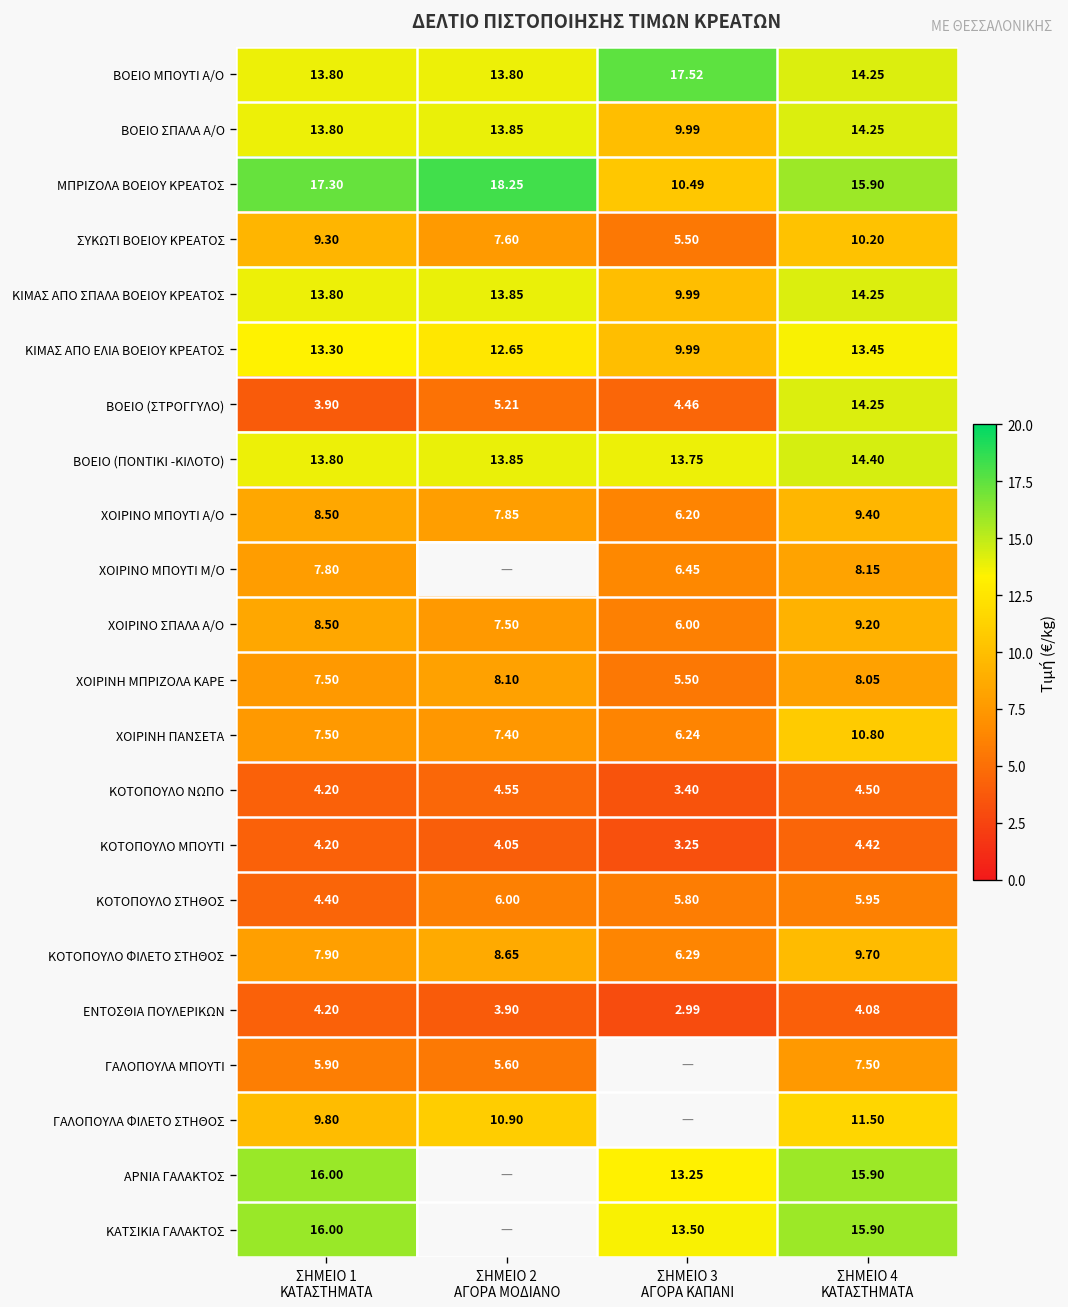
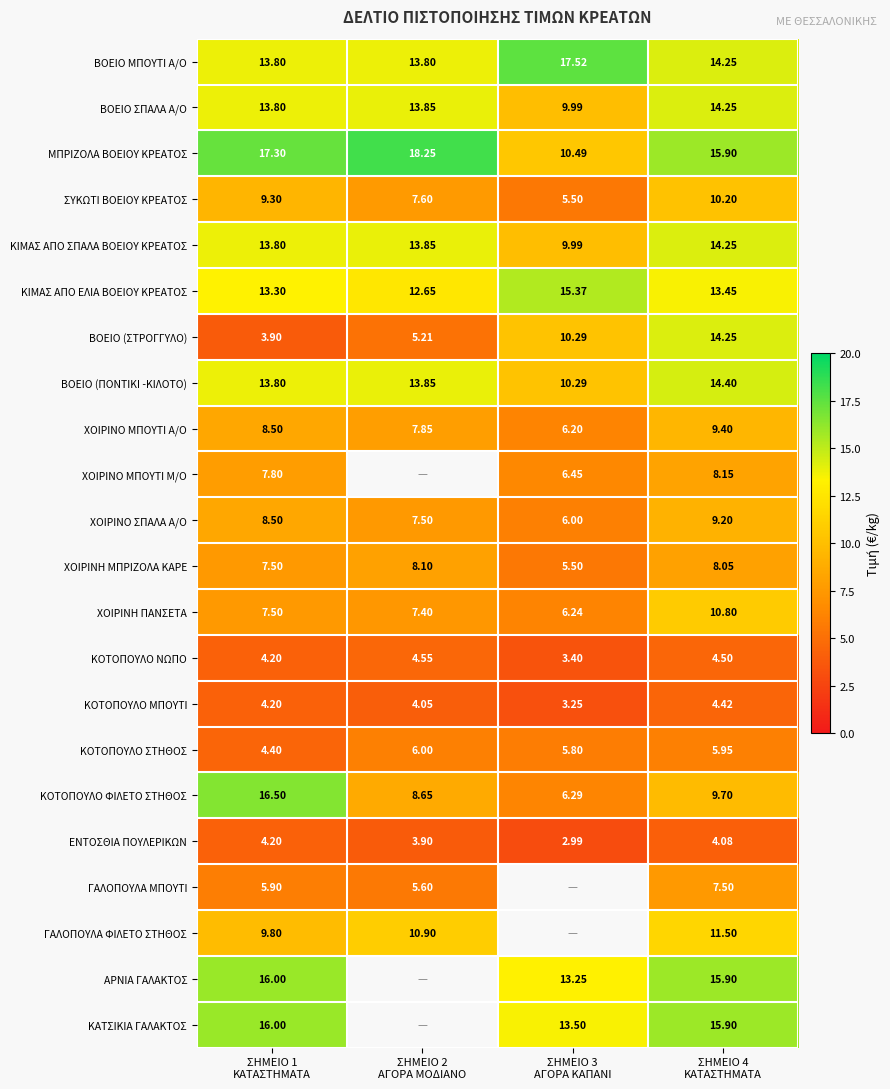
ΚΙΜΑΣ ΑΠO ΕΛΙΑ ΒΟΕΙΟΥ ΚΡΕΑΤΟΣ, ΣΗΜΕΙΟ 3 ΑΓΟΡΑ ΚΑΠΑΝΙ: 9.99 -> 15.37
ΒΟΕΙΟ (ΣΤΡΟΓΓΥΛΟ), ΣΗΜΕΙΟ 3 ΑΓΟΡΑ ΚΑΠΑΝΙ: 4.46 -> 10.29
ΒΟΕΙΟ (ΠΟΝΤΙΚΙ -ΚΙΛΟΤΟ), ΣΗΜΕΙΟ 3 ΑΓΟΡΑ ΚΑΠΑΝΙ: 13.75 -> 10.29
ΚΟΤΟΠΟΥΛΟ ΦΙΛΕΤΟ ΣΤΗΘΟΣ, ΣΗΜΕΙΟ 1 ΚΑΤΑΣΤΗΜΑΤΑ: 7.90 -> 16.50
